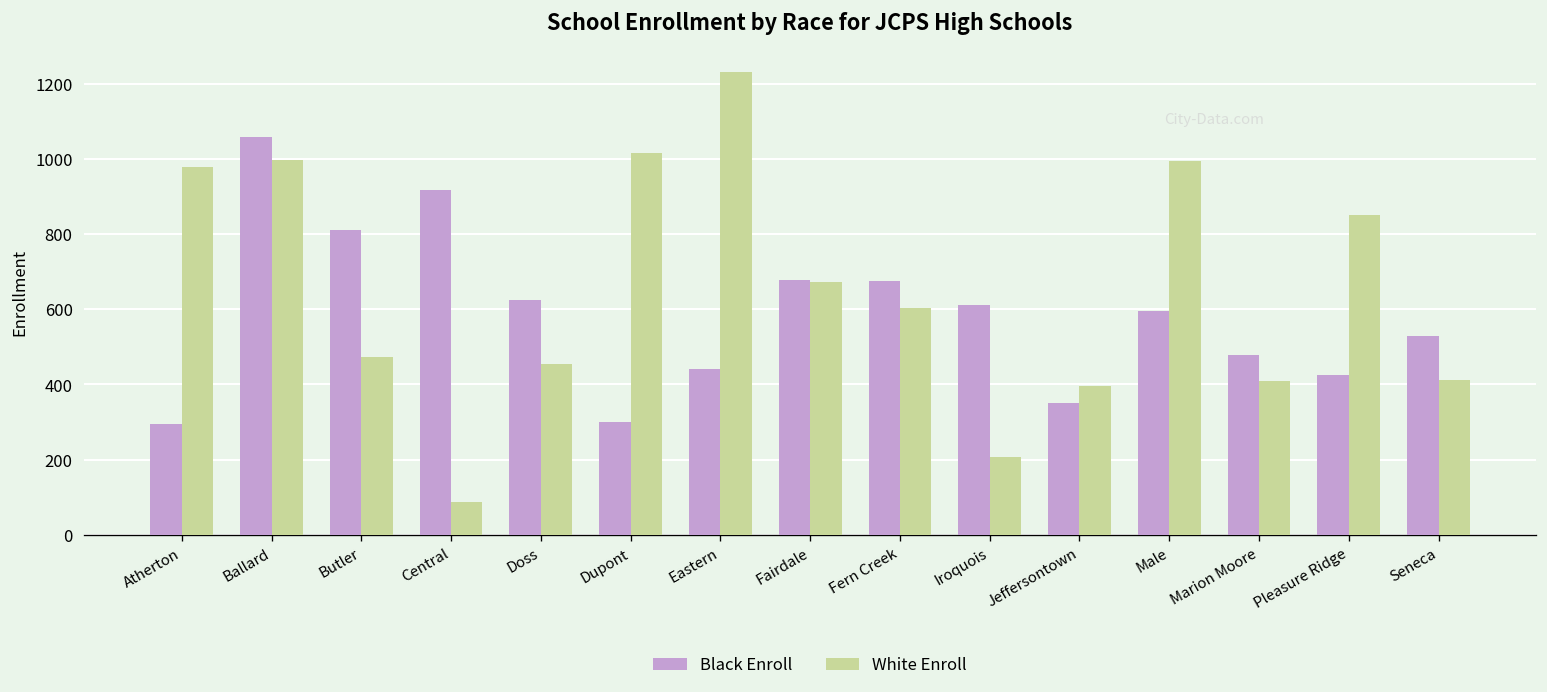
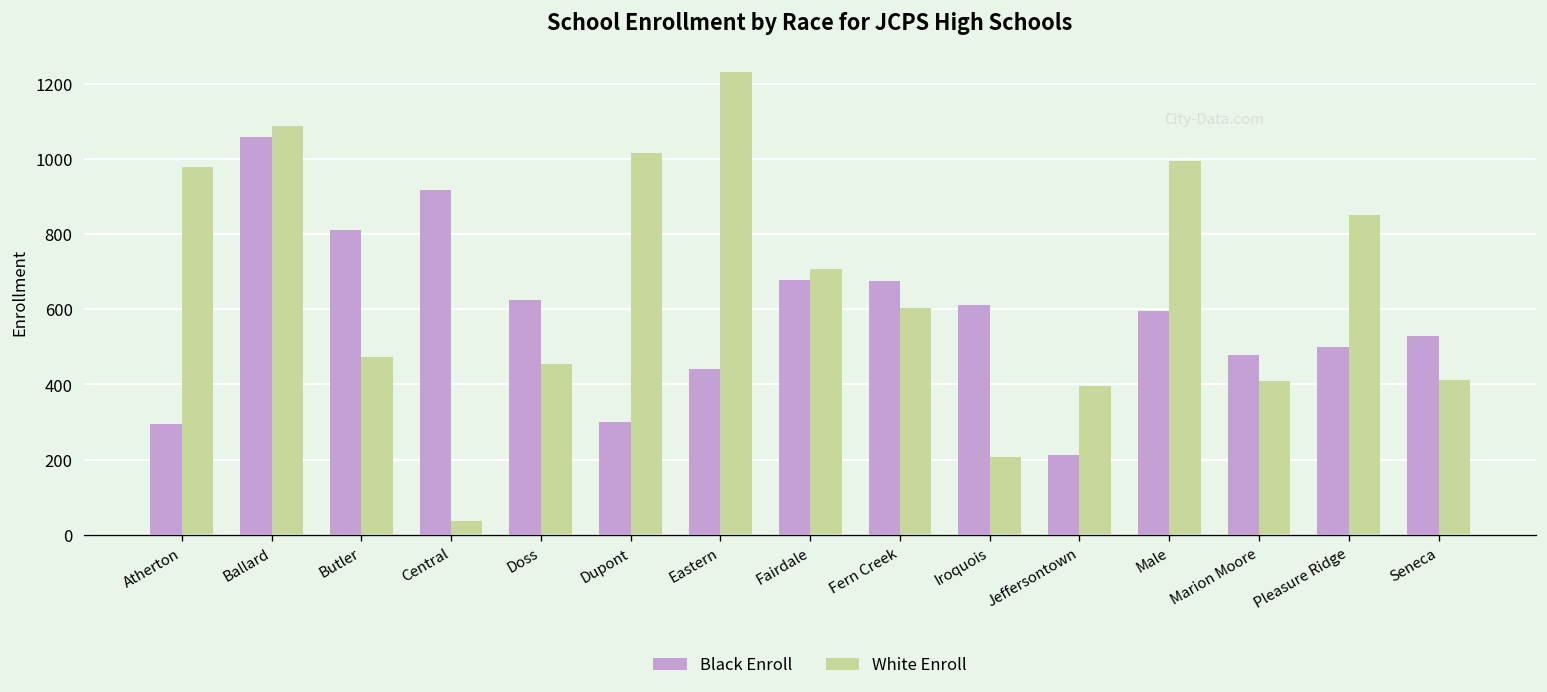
White Enroll, Ballard: 1000 -> 1090
White Enroll, Central: 90 -> 40
White Enroll, Fairdale: 670 -> 710
Black Enroll, Jeffersontown: 350 -> 210
Black Enroll, Pleasure Ridge: 430 -> 500
